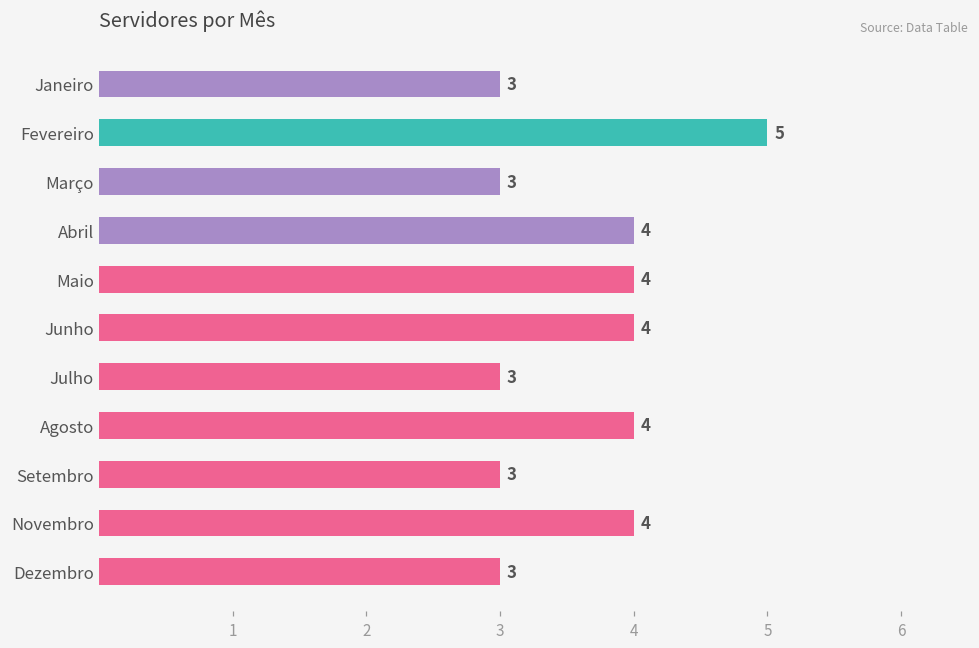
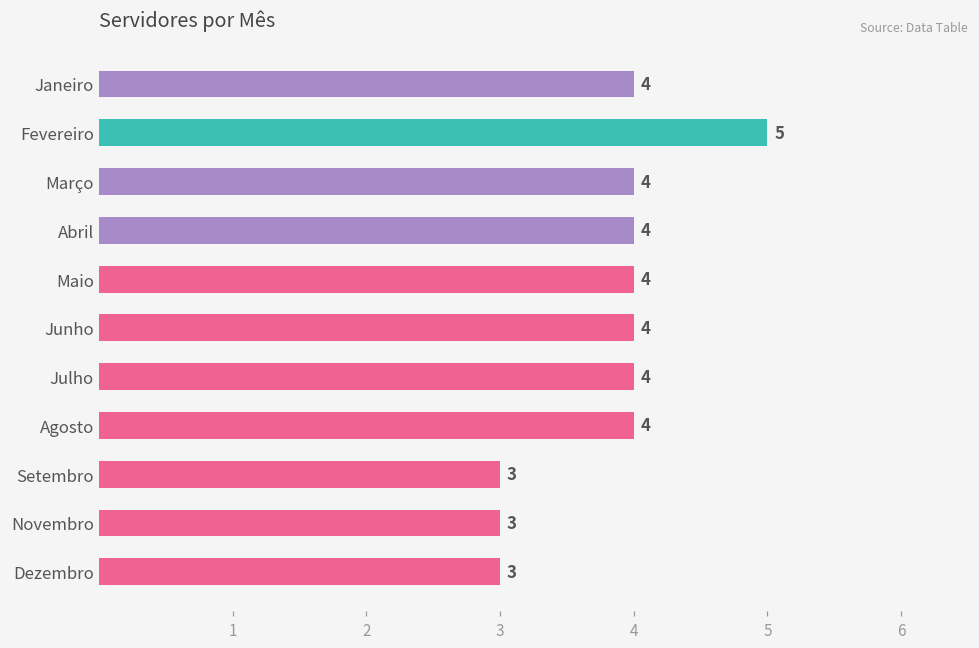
Janeiro: 3 -> 4
Março: 3 -> 4
Julho: 3 -> 4
Novembro: 4 -> 3
